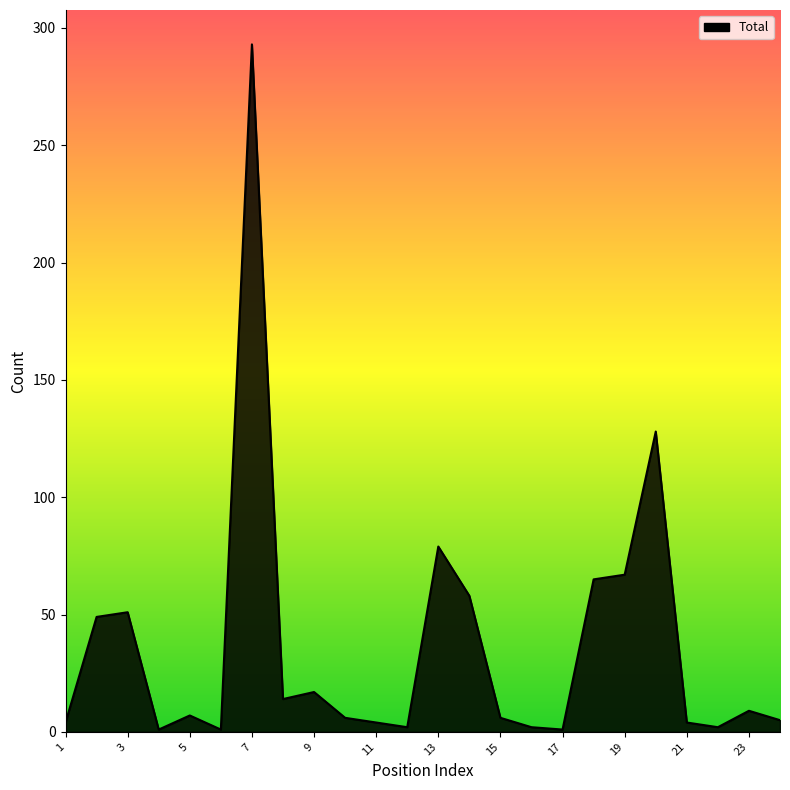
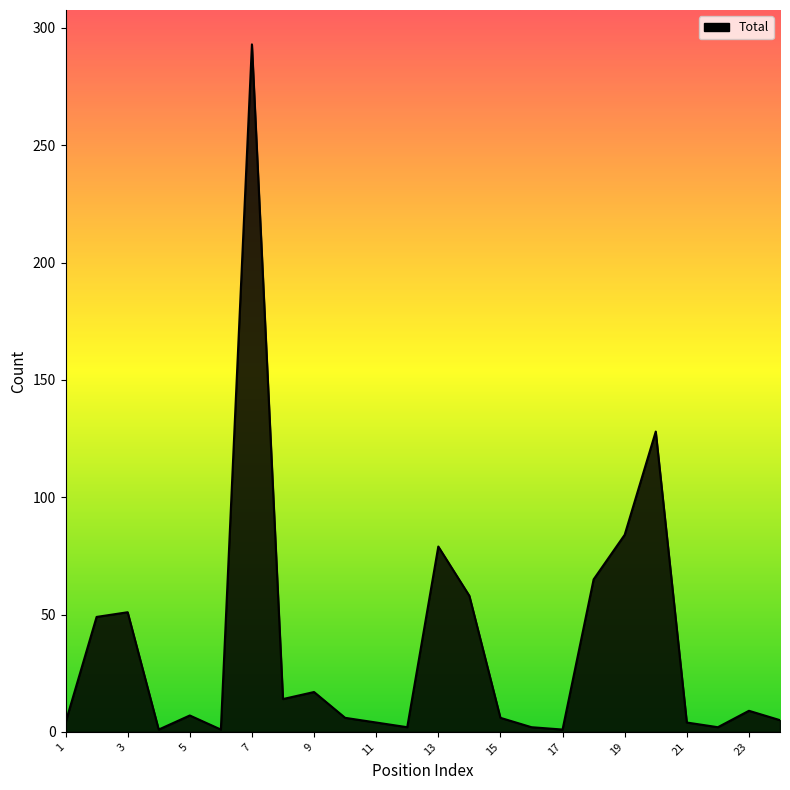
19: 67 -> 84
